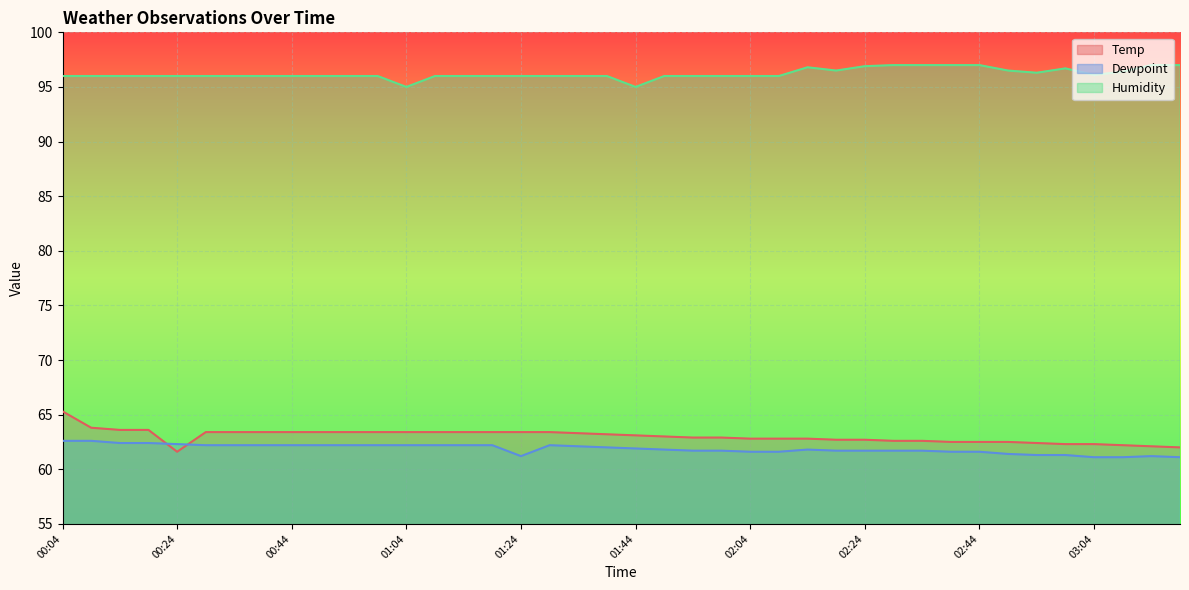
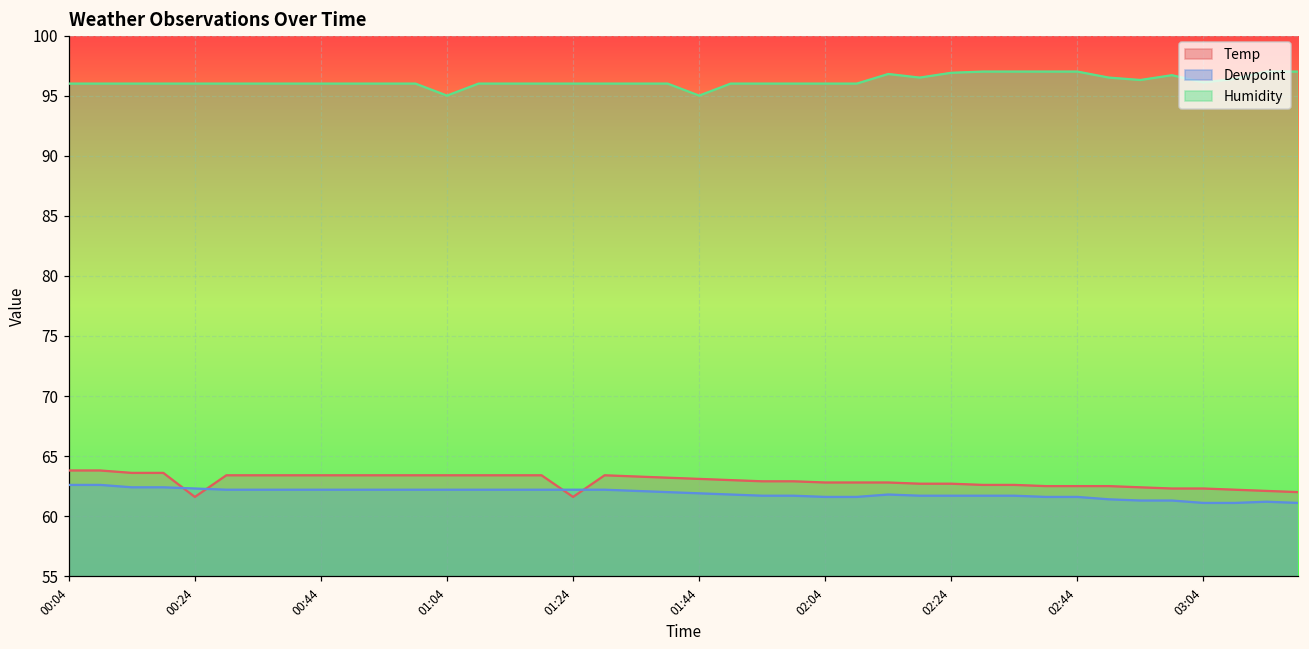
Temp, 00:04: 65.3 -> 63.8
Temp, 01:24: 63.4 -> 61.6
Dewpoint, 01:24: 61.2 -> 62.2
